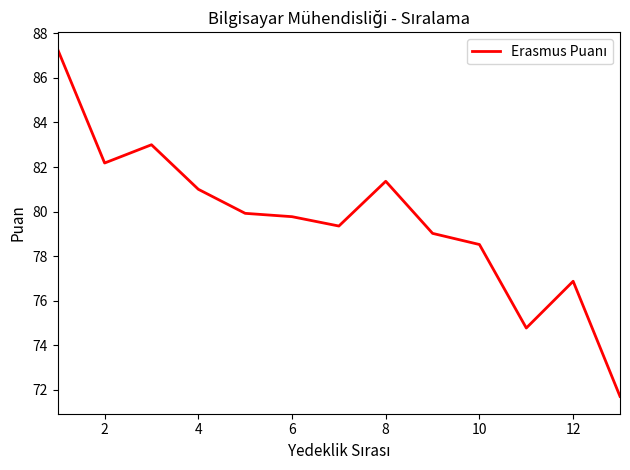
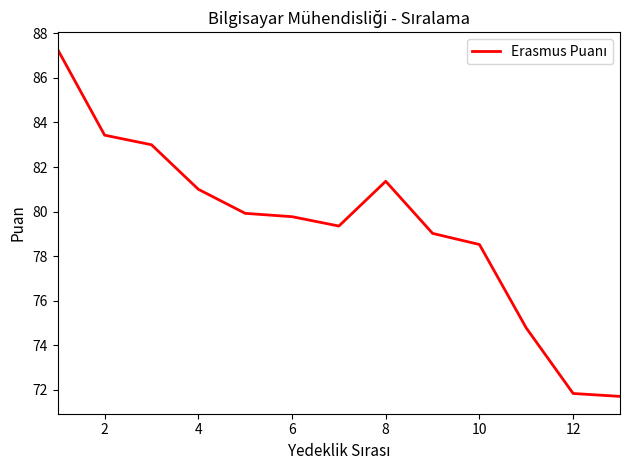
2: 82.2 -> 83.4
12: 76.9 -> 71.8
